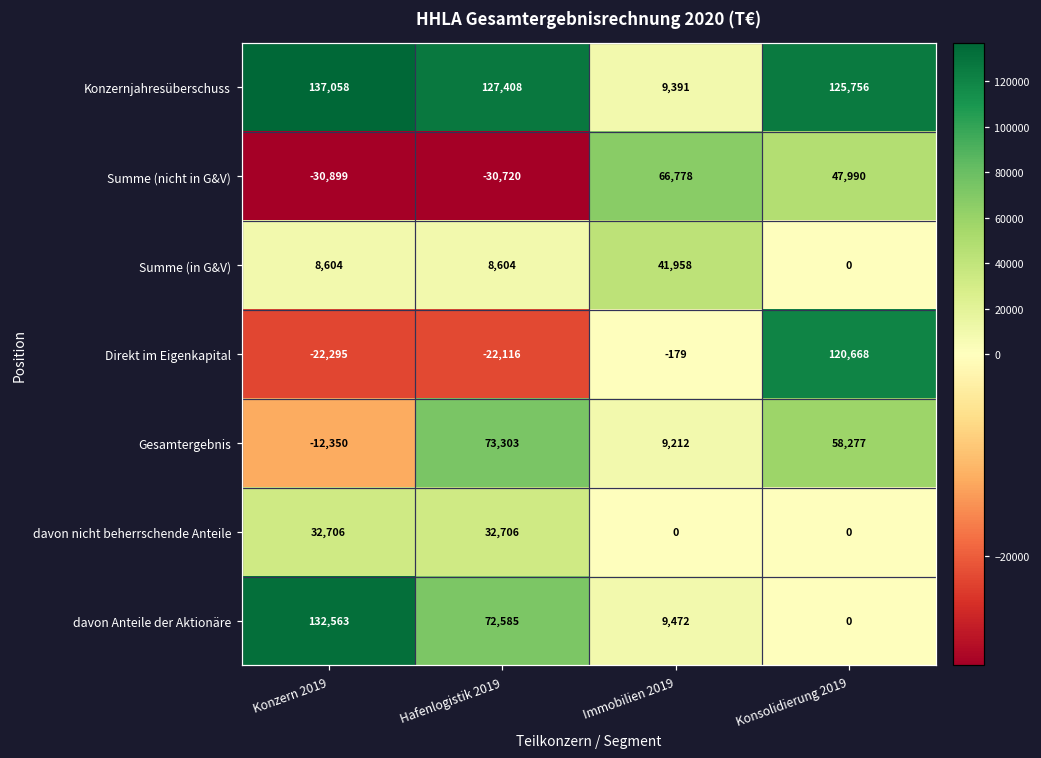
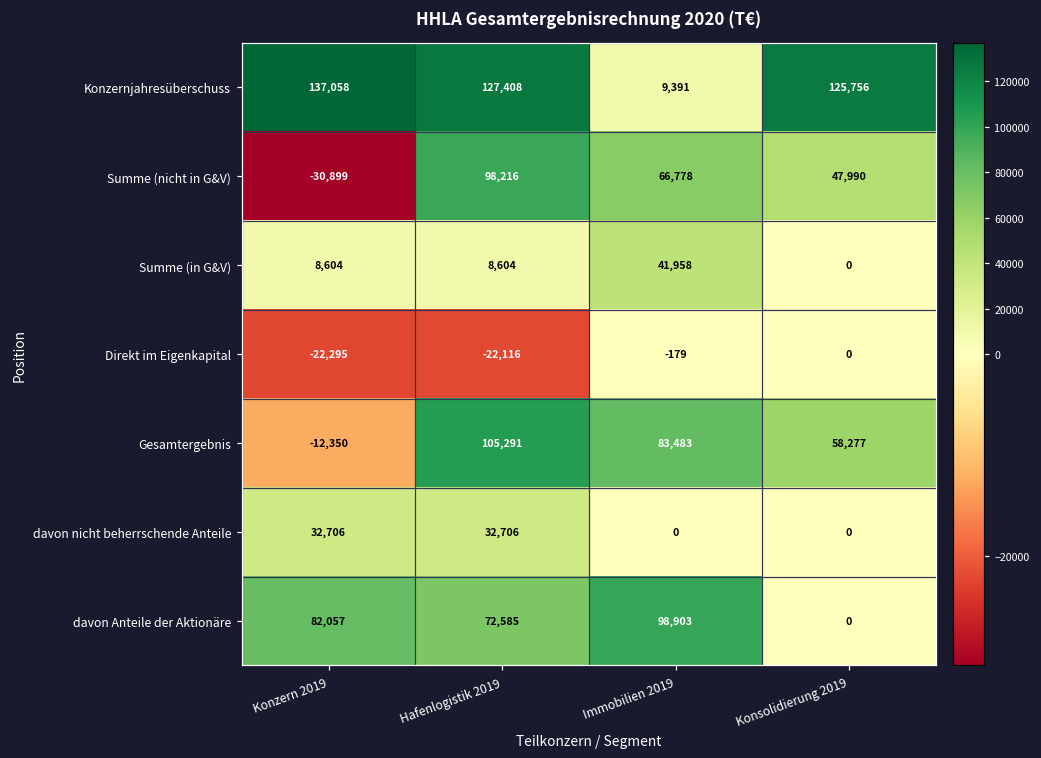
Summe (nicht in G&V), Hafenlogistik 2019: -30,720 -> 98,216
Direkt im Eigenkapital, Konsolidierung 2019: 120,668 -> 0
Gesamtergebnis, Hafenlogistik 2019: 73,303 -> 105,291
Gesamtergebnis, Immobilien 2019: 9,212 -> 83,483
davon Anteile der Aktionäre, Konzern 2019: 132,563 -> 82,057
davon Anteile der Aktionäre, Immobilien 2019: 9,472 -> 98,903
